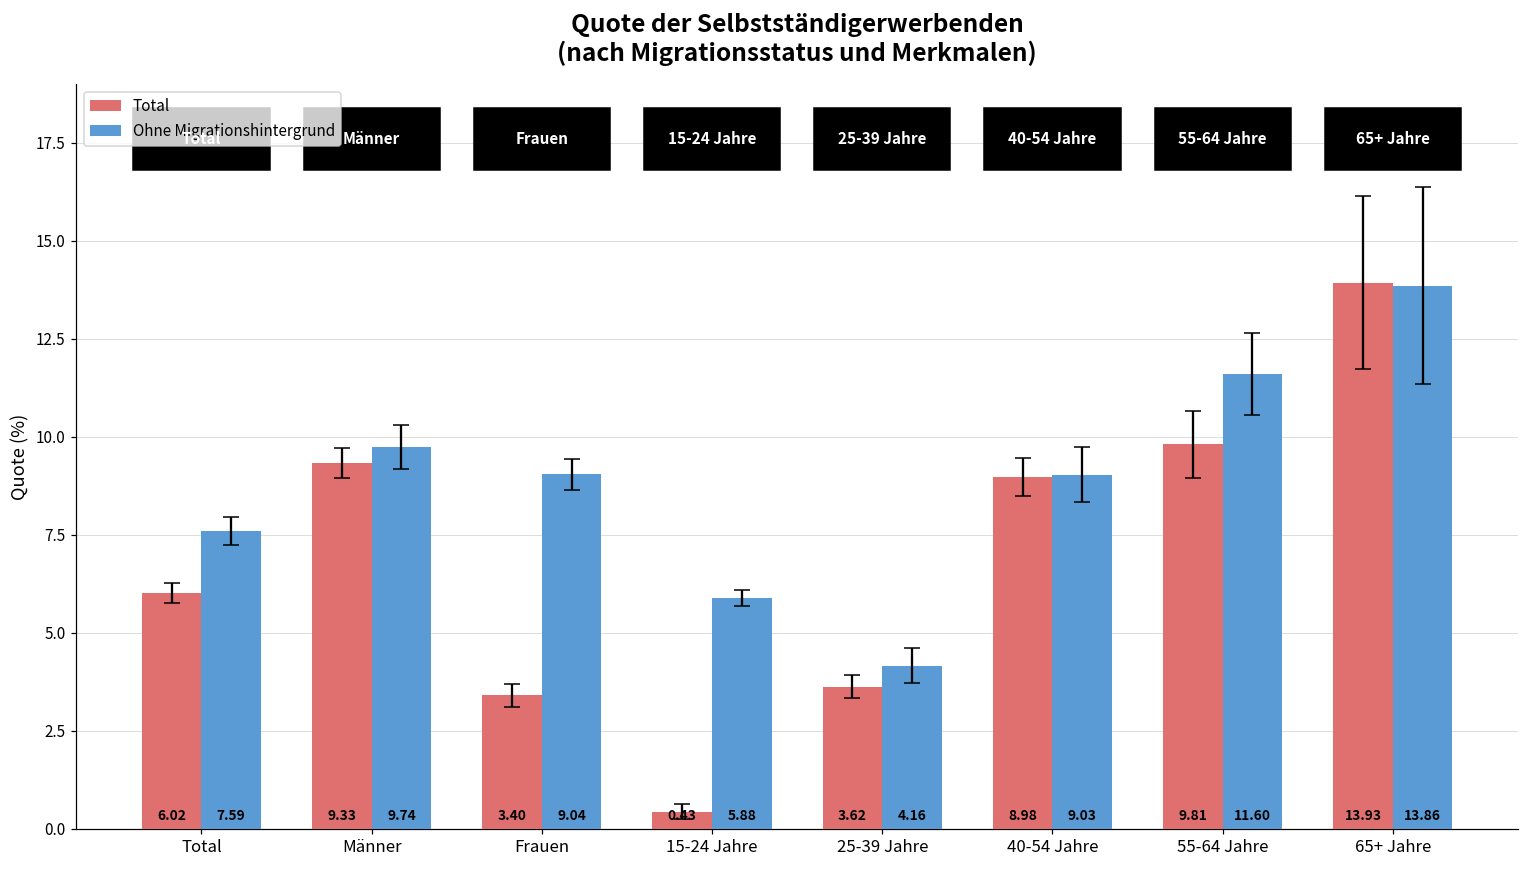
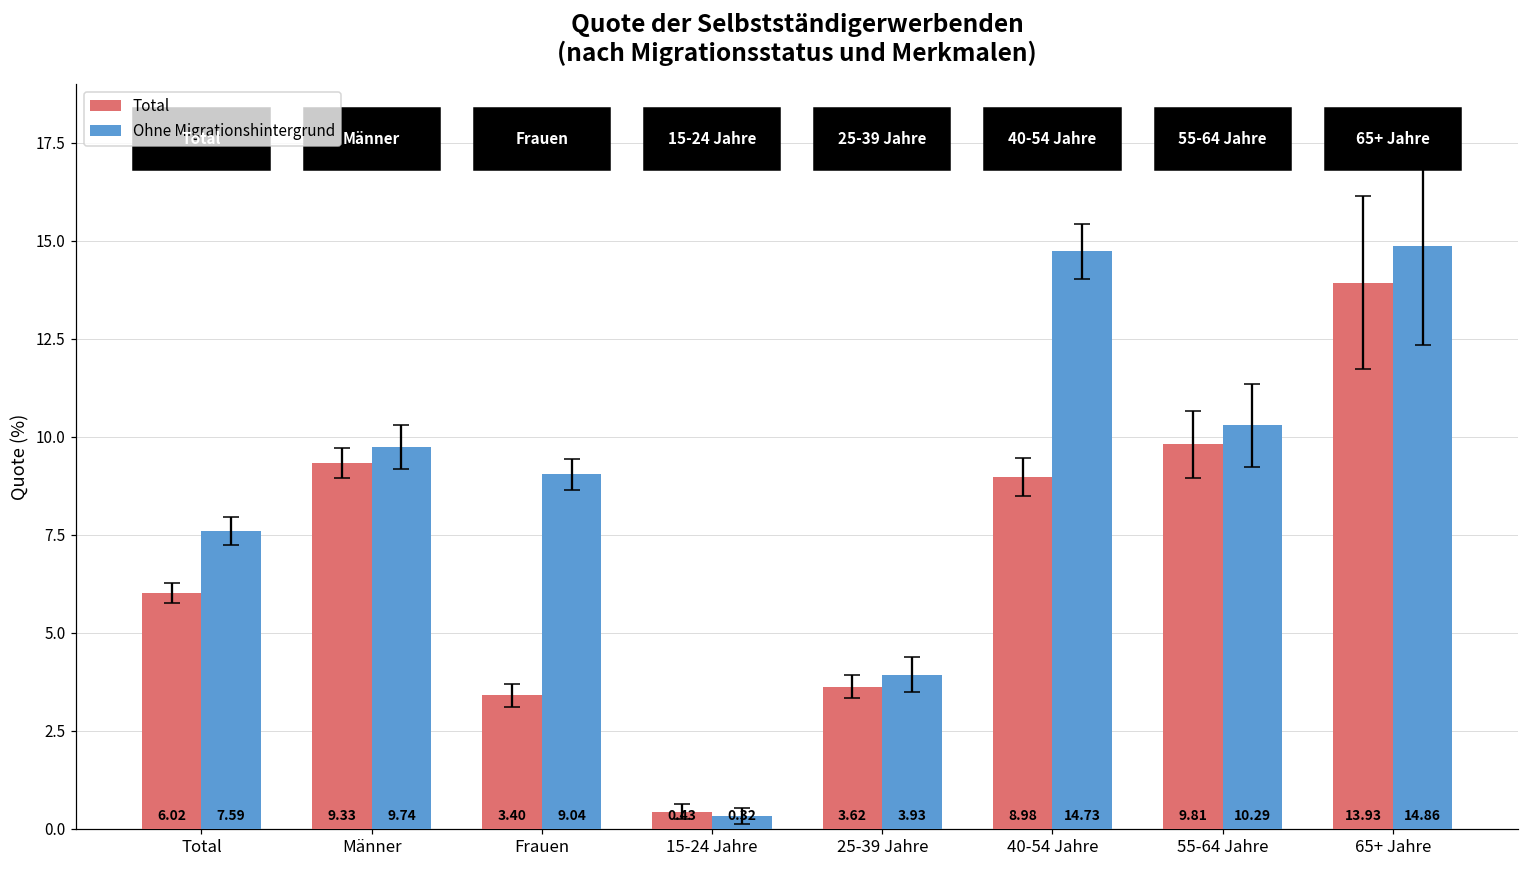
Ohne Migrationshintergrund, 15-24 Jahre: 5.88 -> 0.32
Ohne Migrationshintergrund, 25-39 Jahre: 4.16 -> 3.93
Ohne Migrationshintergrund, 40-54 Jahre: 9.03 -> 14.73
Ohne Migrationshintergrund, 55-64 Jahre: 11.60 -> 10.29
Ohne Migrationshintergrund, 65+ Jahre: 13.86 -> 14.86
